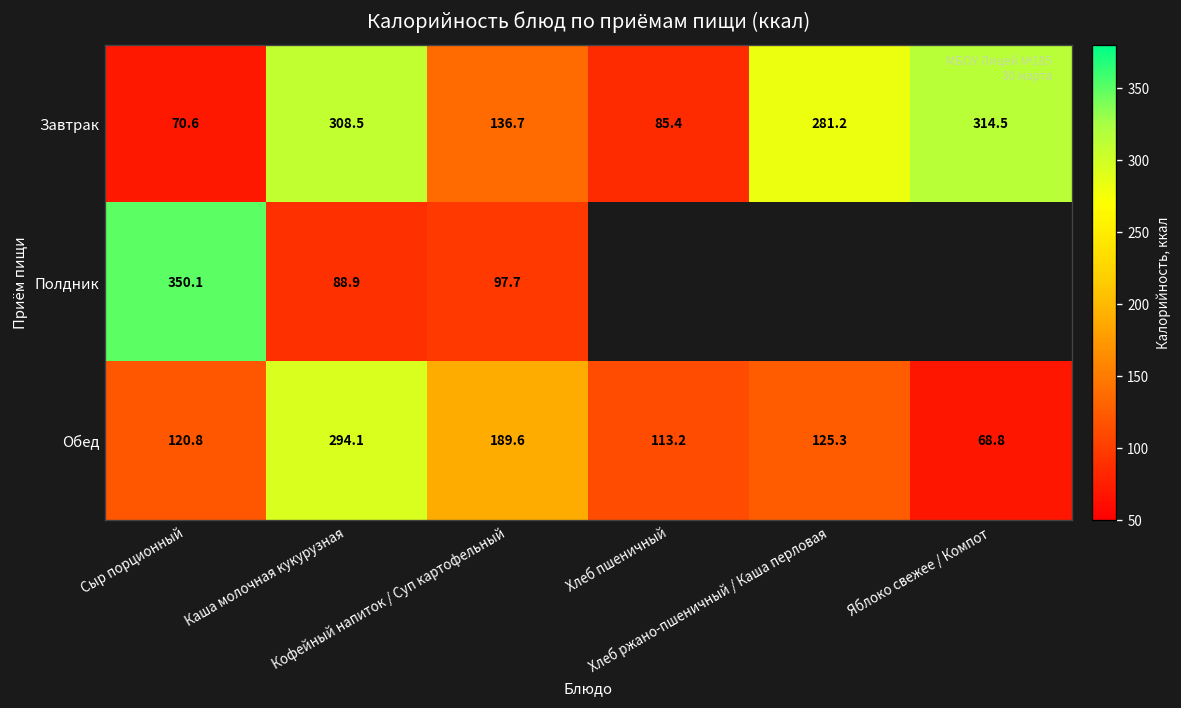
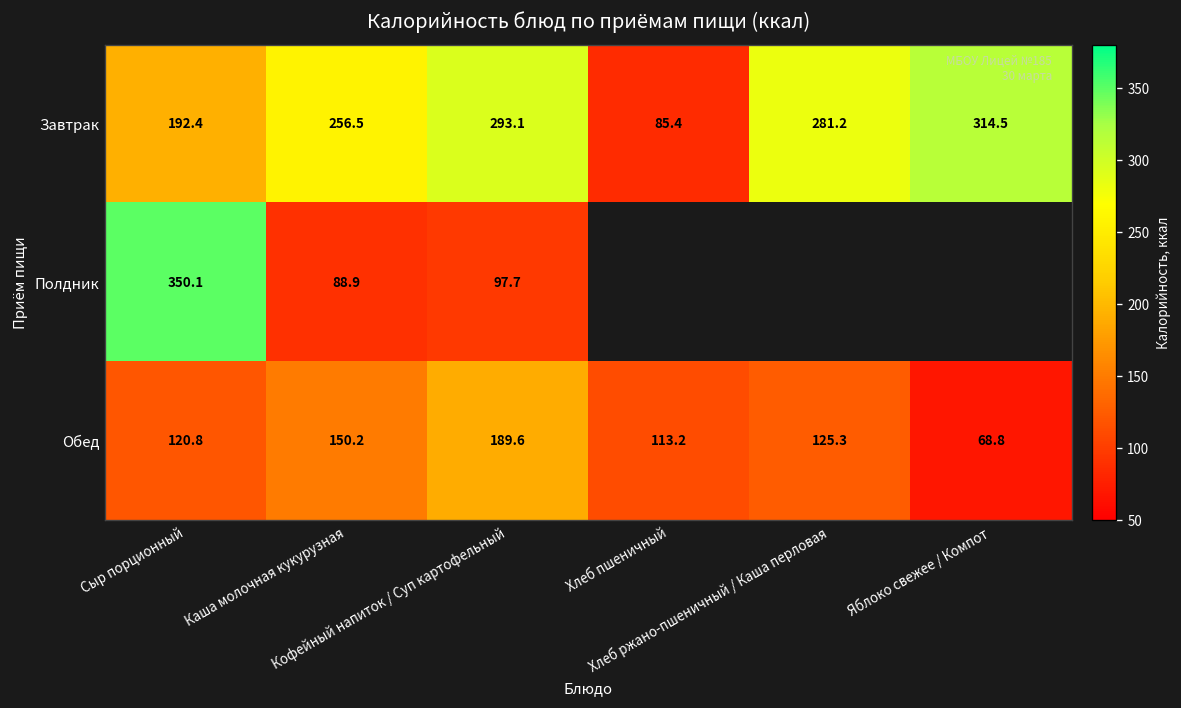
Завтрак, Сыр порционный: 70.6 -> 192.4
Завтрак, Каша молочная кукурузная: 308.5 -> 256.5
Завтрак, Кофейный напиток / Суп картофельный: 136.7 -> 293.1
Обед, Каша молочная кукурузная: 294.1 -> 150.2
